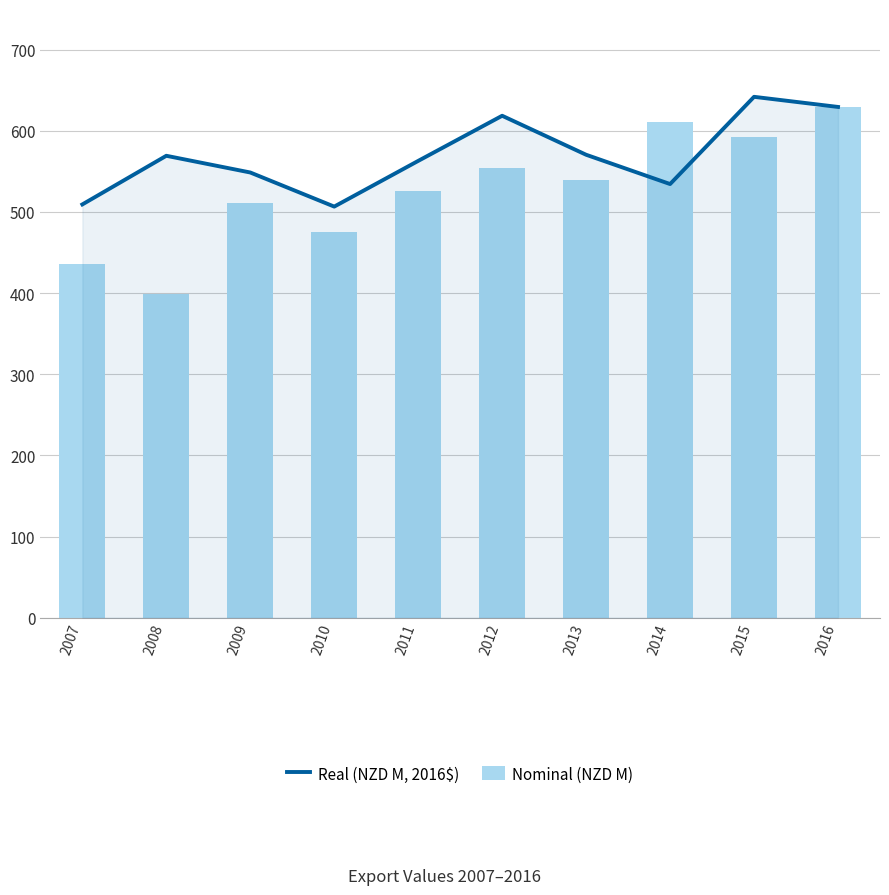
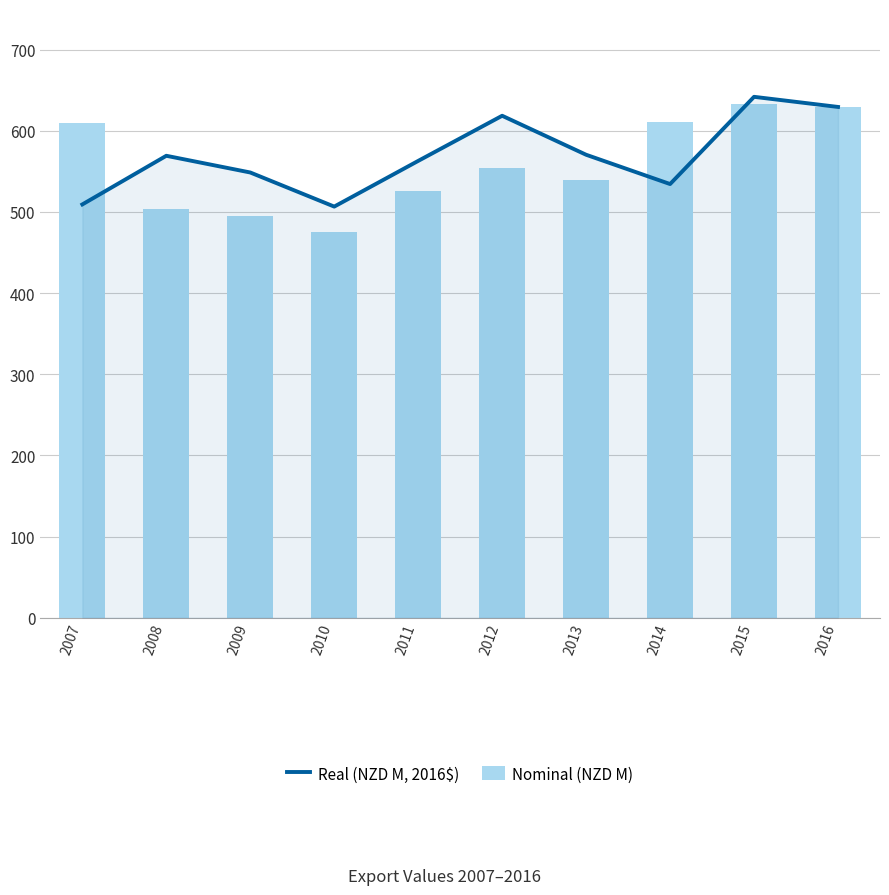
Nominal (NZD M), 2007: 440 -> 610
Nominal (NZD M), 2008: 400 -> 500
Nominal (NZD M), 2009: 510 -> 490
Nominal (NZD M), 2015: 590 -> 630
